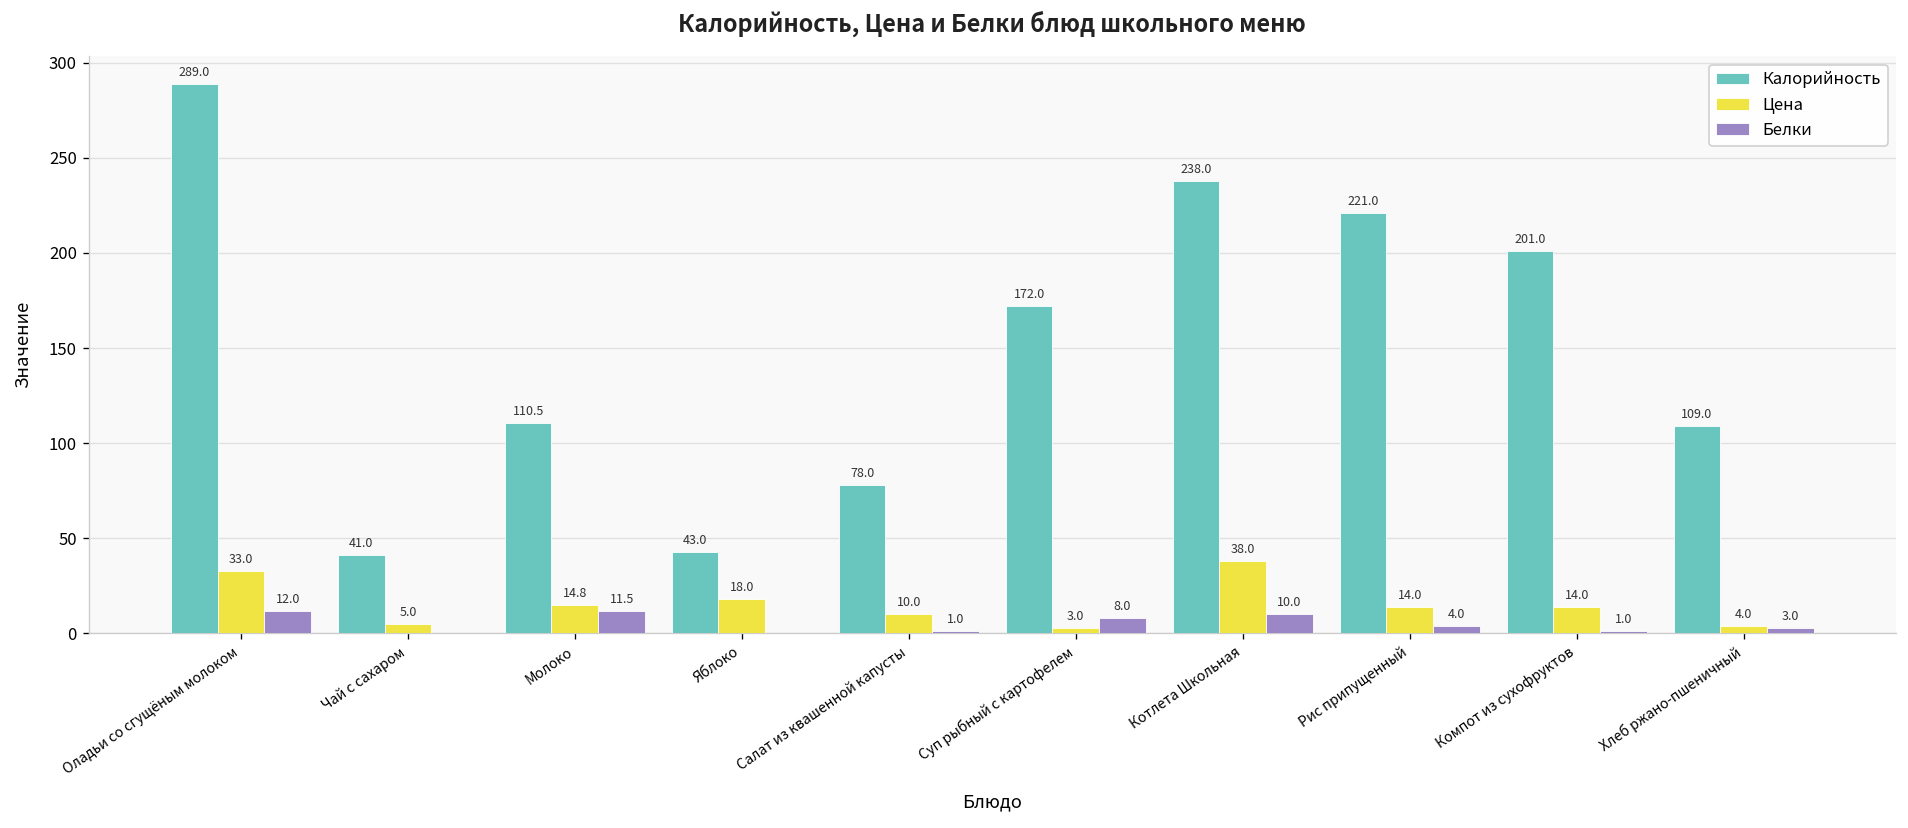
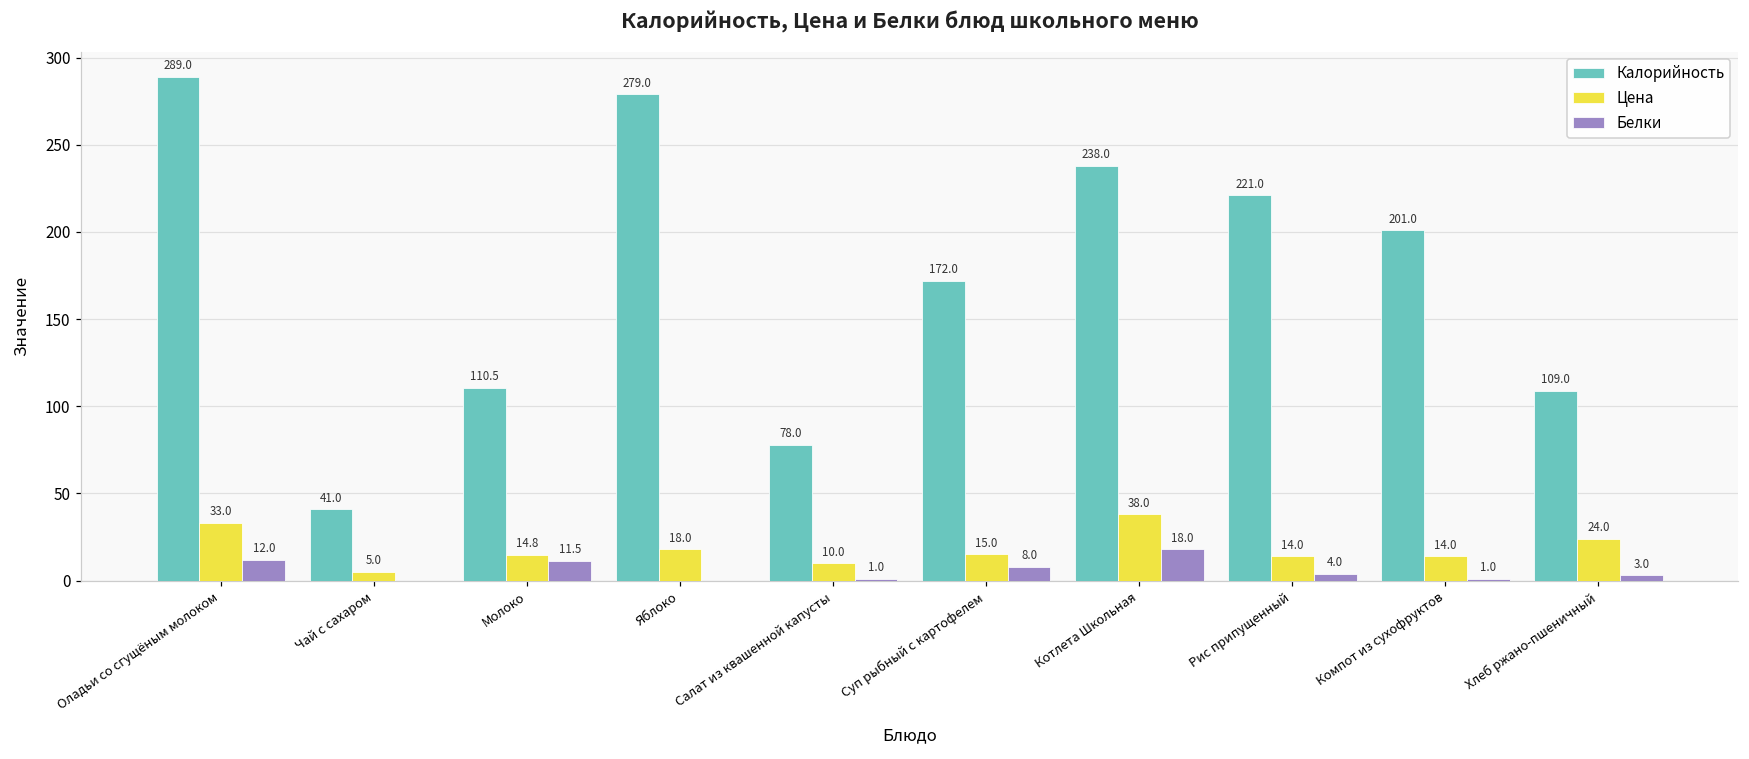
Калорийность, Яблоко: 43.0 -> 279.0
Цена, Суп рыбный с картофелем: 3.0 -> 15.0
Белки, Котлета Школьная: 10.0 -> 18.0
Цена, Хлеб ржано-пшеничный: 4.0 -> 24.0
